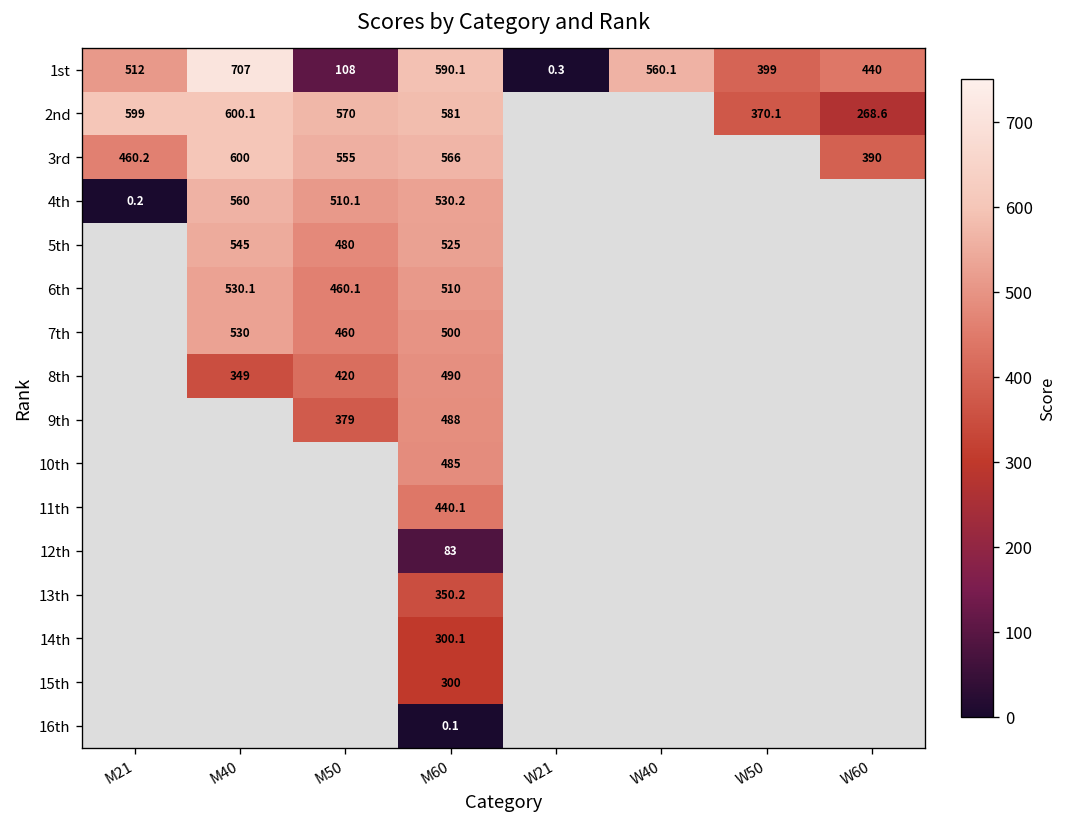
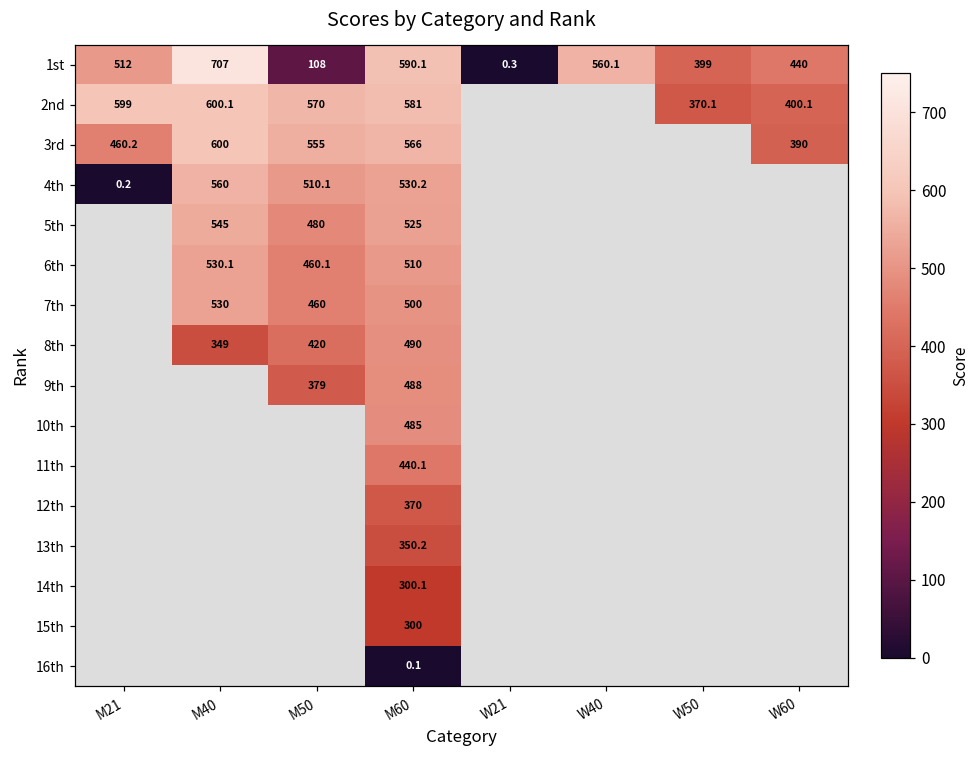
2nd, W60: 268.6 -> 400.1
12th, M60: 83 -> 370
